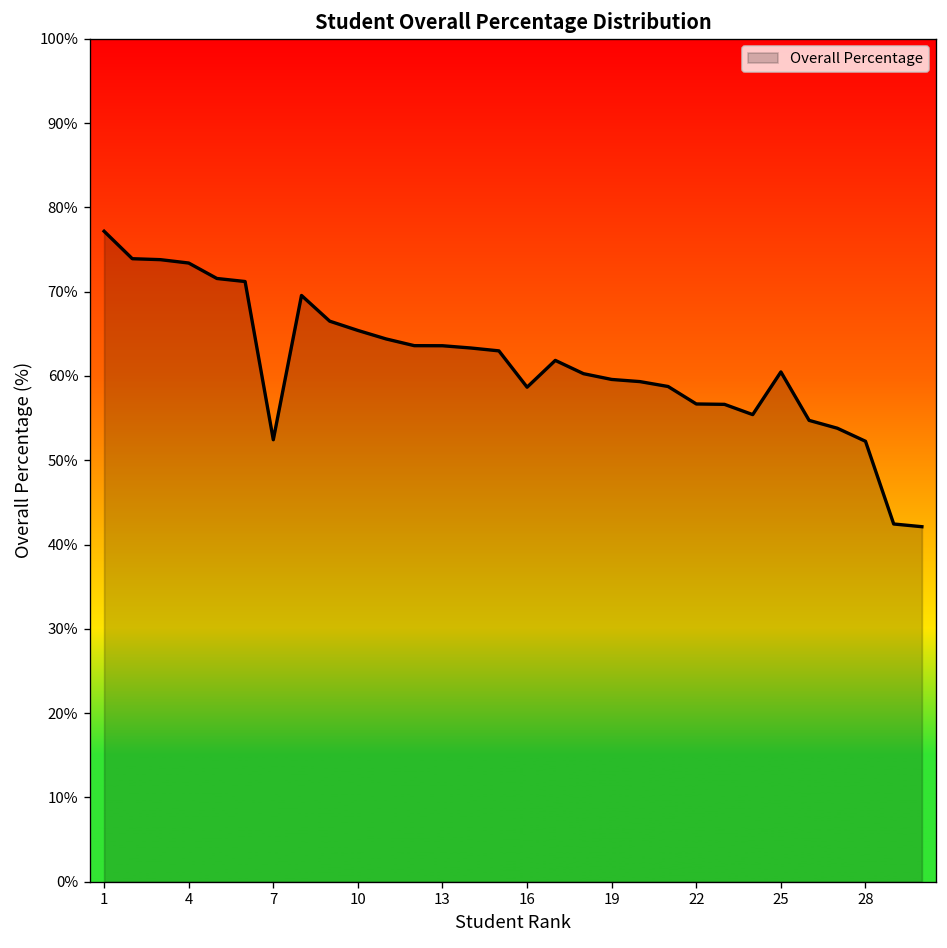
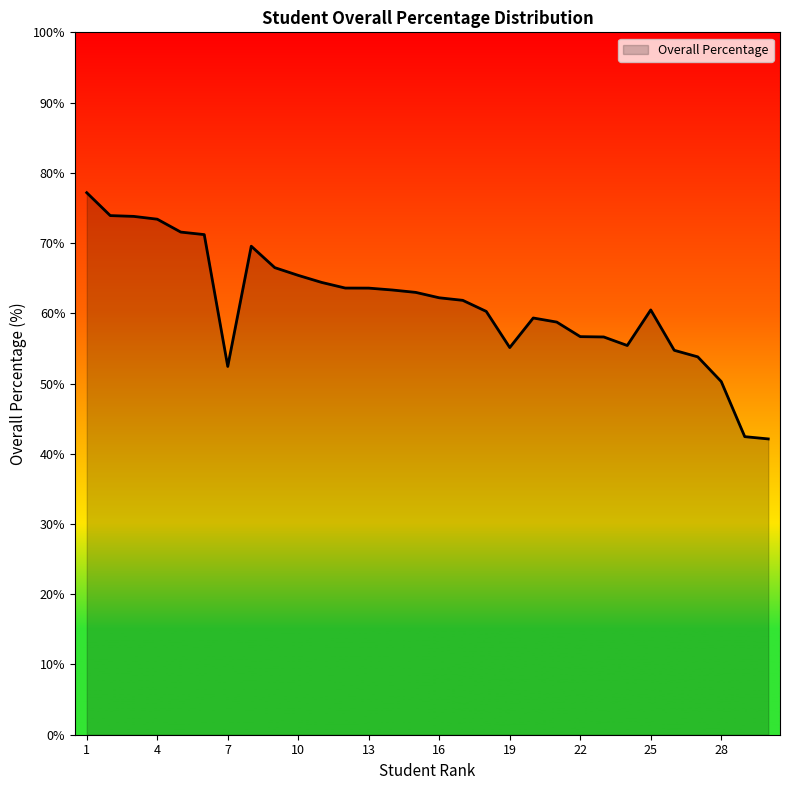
16: 59% -> 62%
19: 60% -> 55%
28: 52% -> 50%
